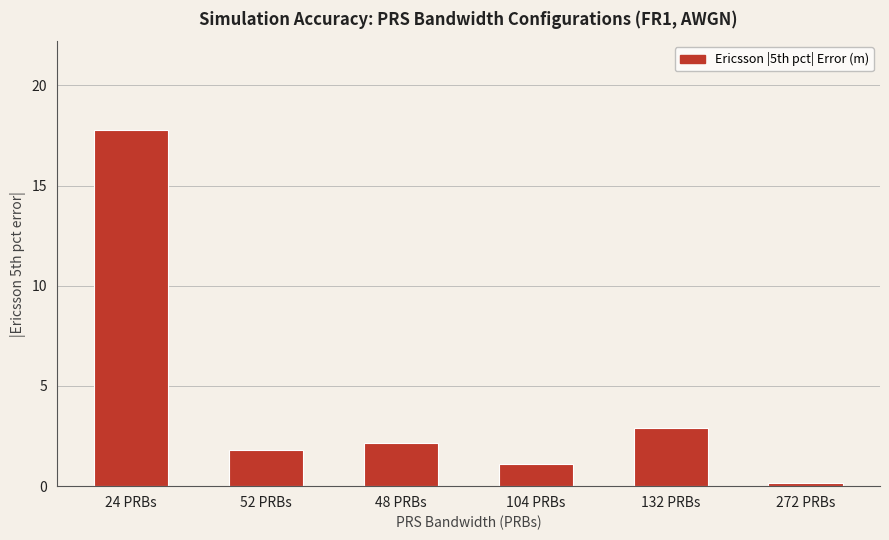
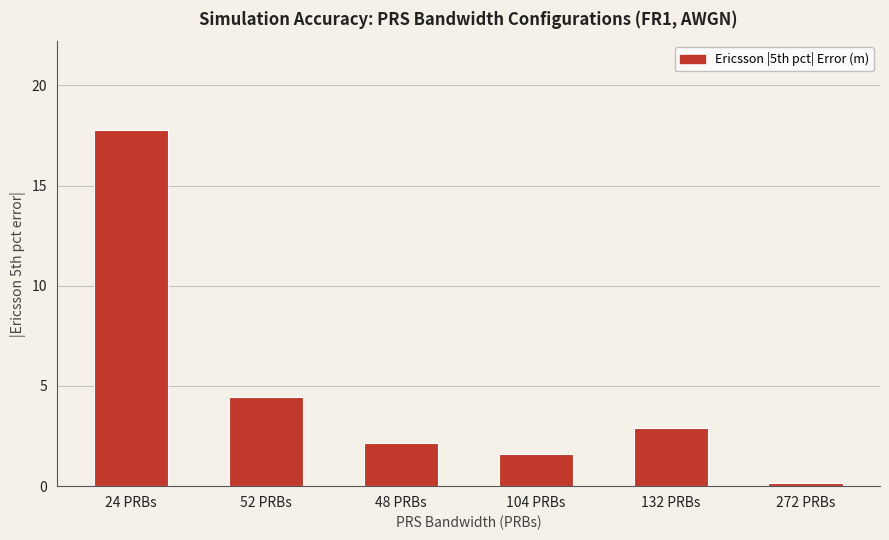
52 PRBs: 1.8 -> 4.4
104 PRBs: 1.1 -> 1.6
